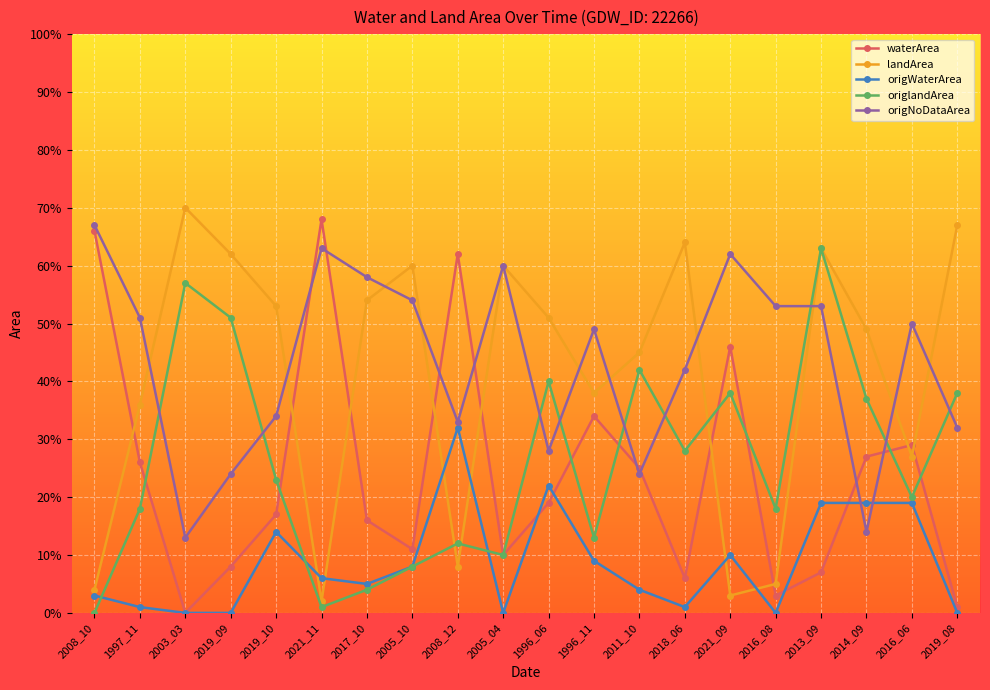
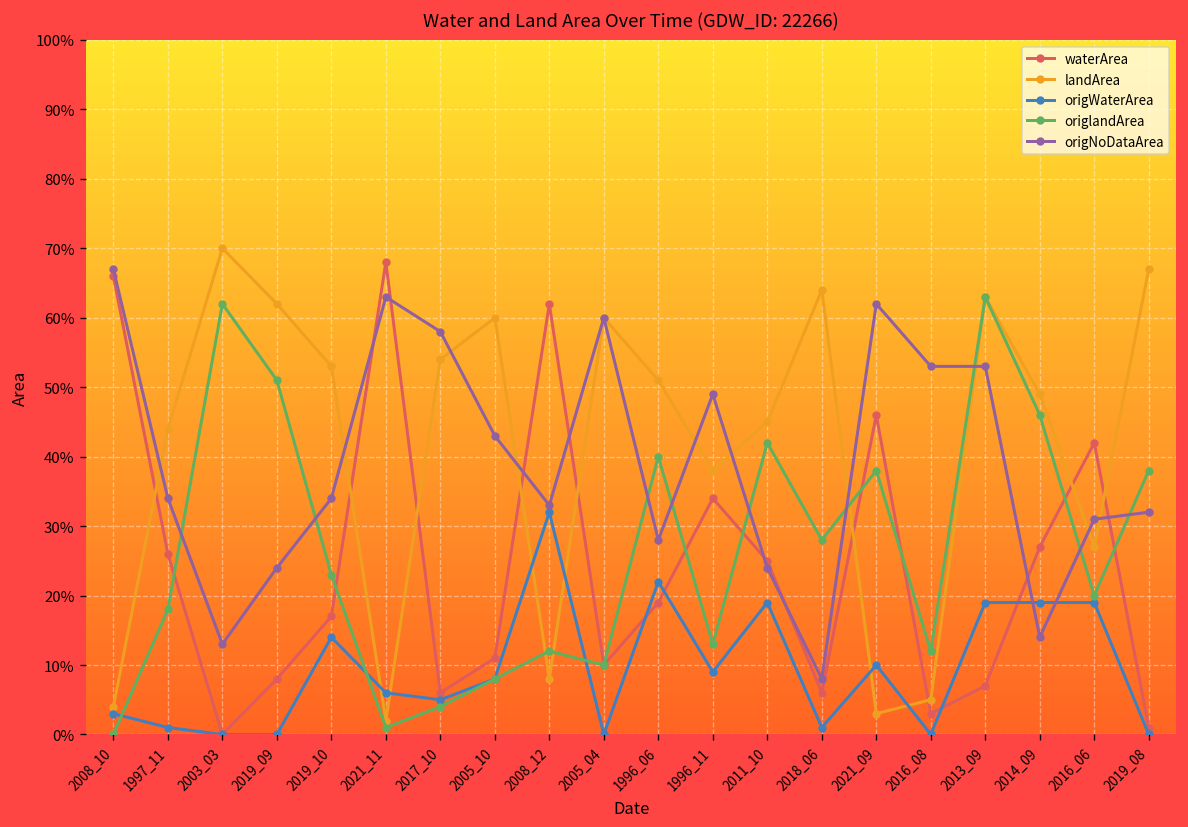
landArea, 1997_11: 36% -> 44%
origNoDataArea, 1997_11: 51% -> 34%
origlandArea, 2003_03: 57% -> 62%
waterArea, 2017_10: 16% -> 6%
origNoDataArea, 2005_10: 54% -> 43%
origWaterArea, 2011_10: 4% -> 19%
origNoDataArea, 2018_06: 42% -> 8%
origlandArea, 2016_08: 18% -> 12%
origlandArea, 2014_09: 37% -> 46%
waterArea, 2016_06: 29% -> 42%
origNoDataArea, 2016_06: 50% -> 31%
